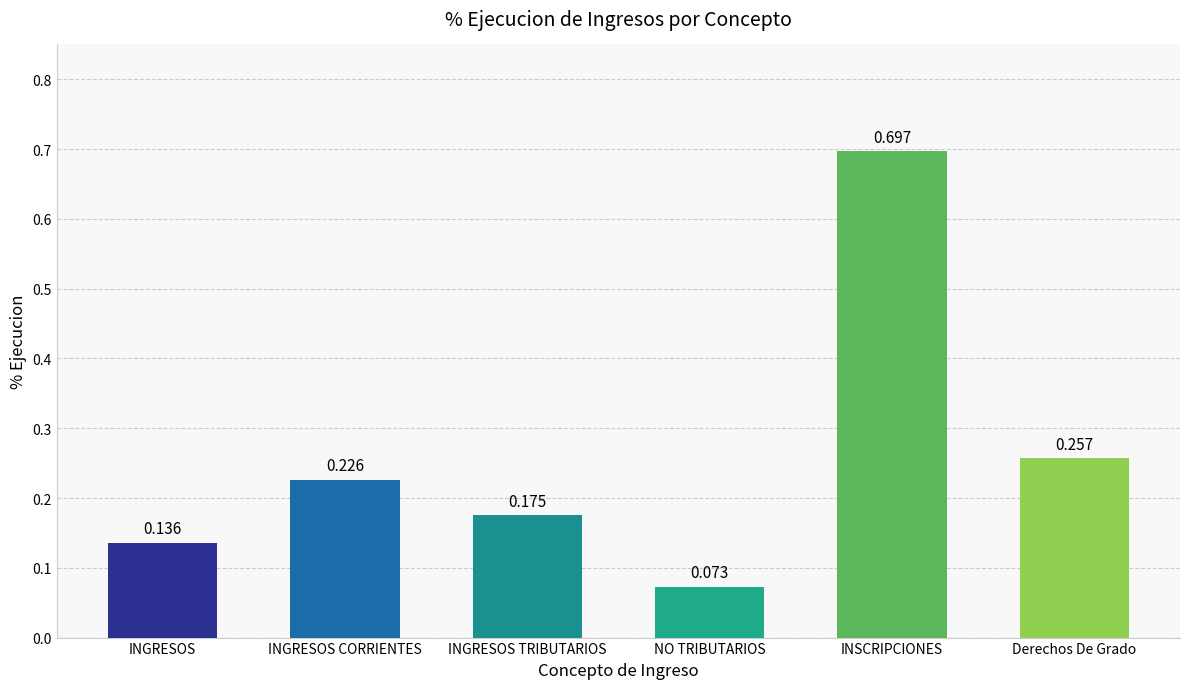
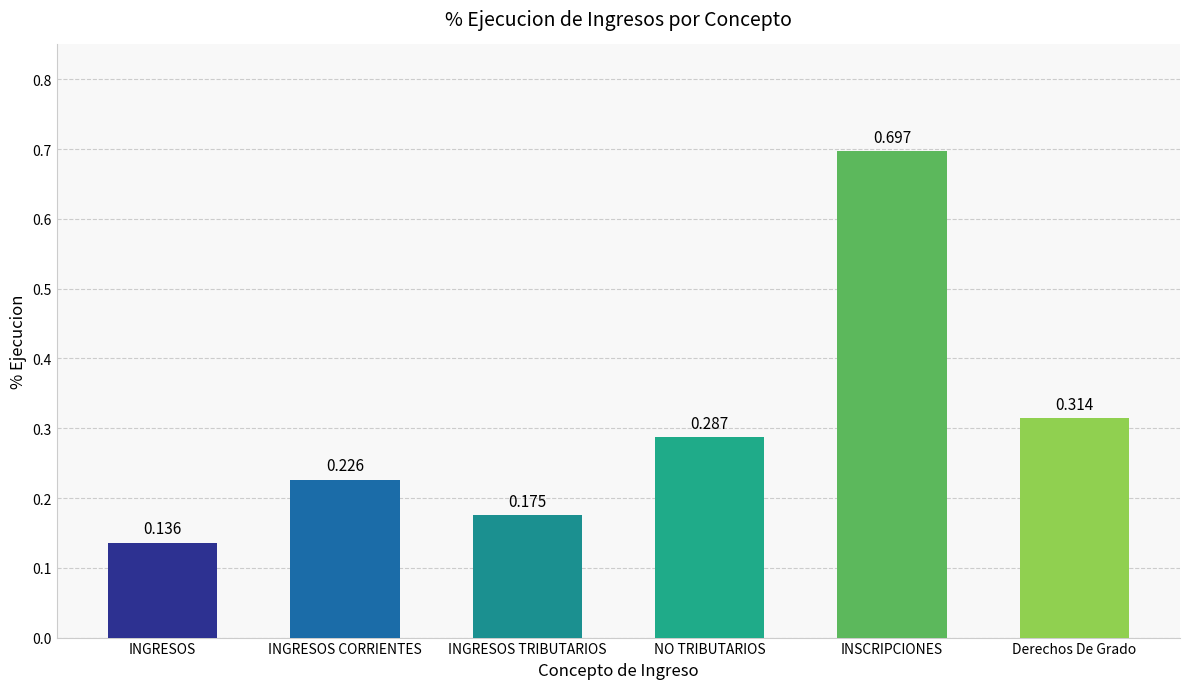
NO TRIBUTARIOS: 0.073 -> 0.287
Derechos De Grado: 0.257 -> 0.314
